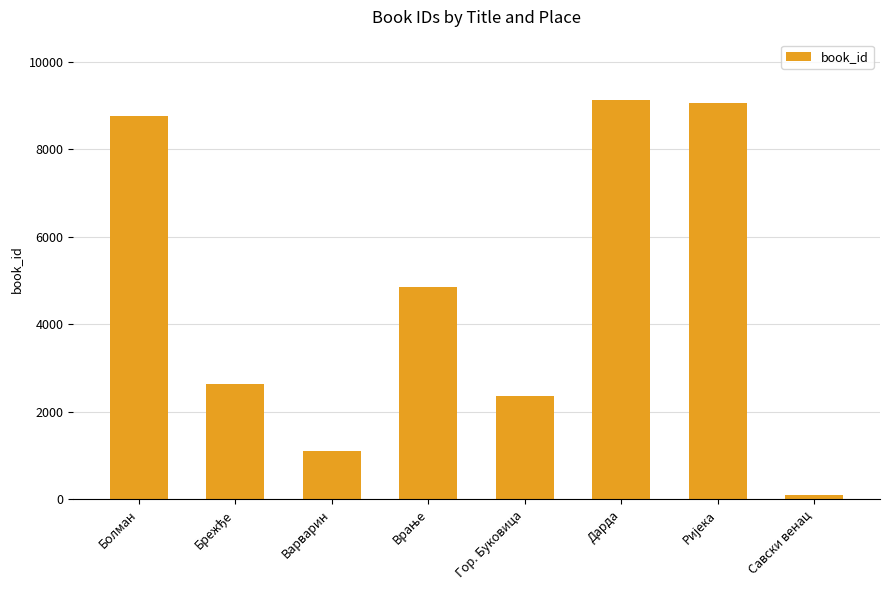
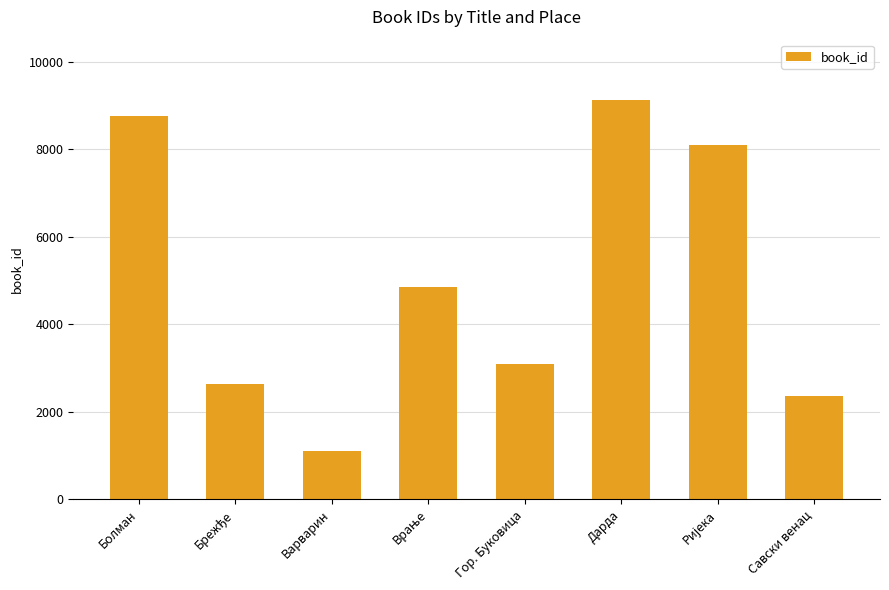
Гор. Буковица: 2400 -> 3100
Ријека: 9100 -> 8100
Савски венац: 100 -> 2400
